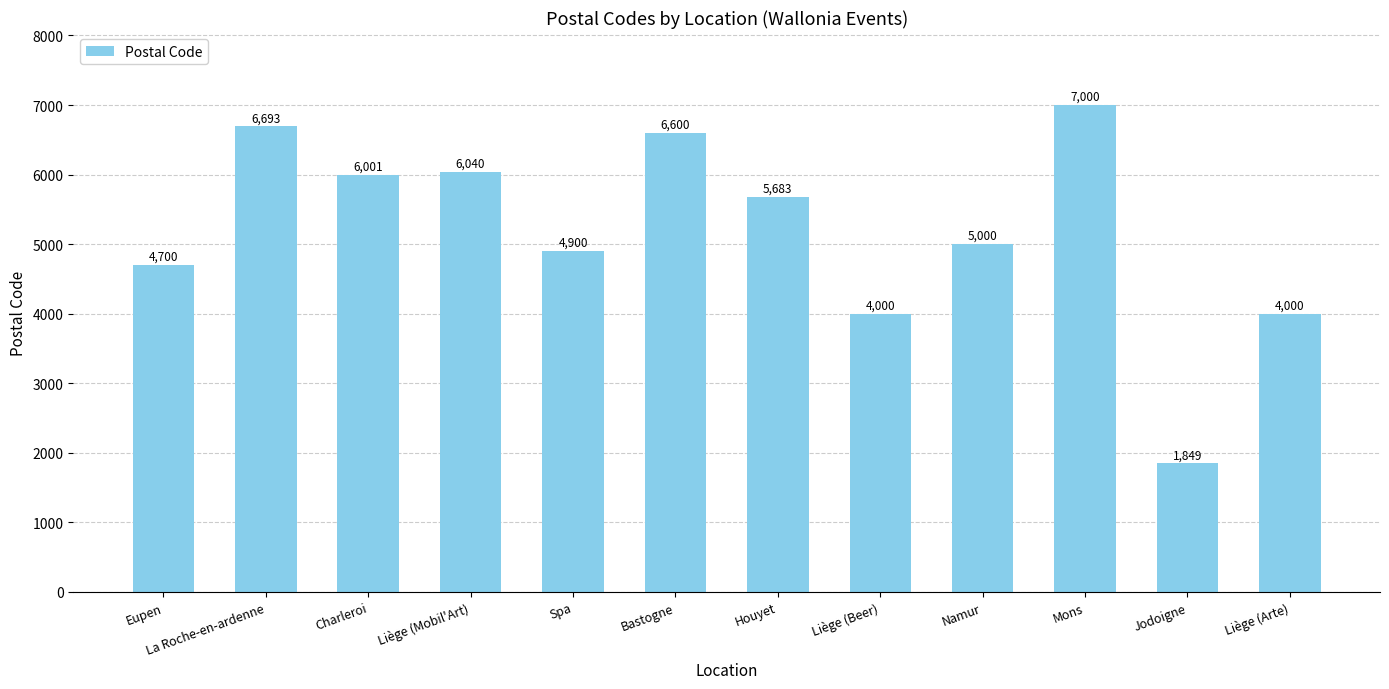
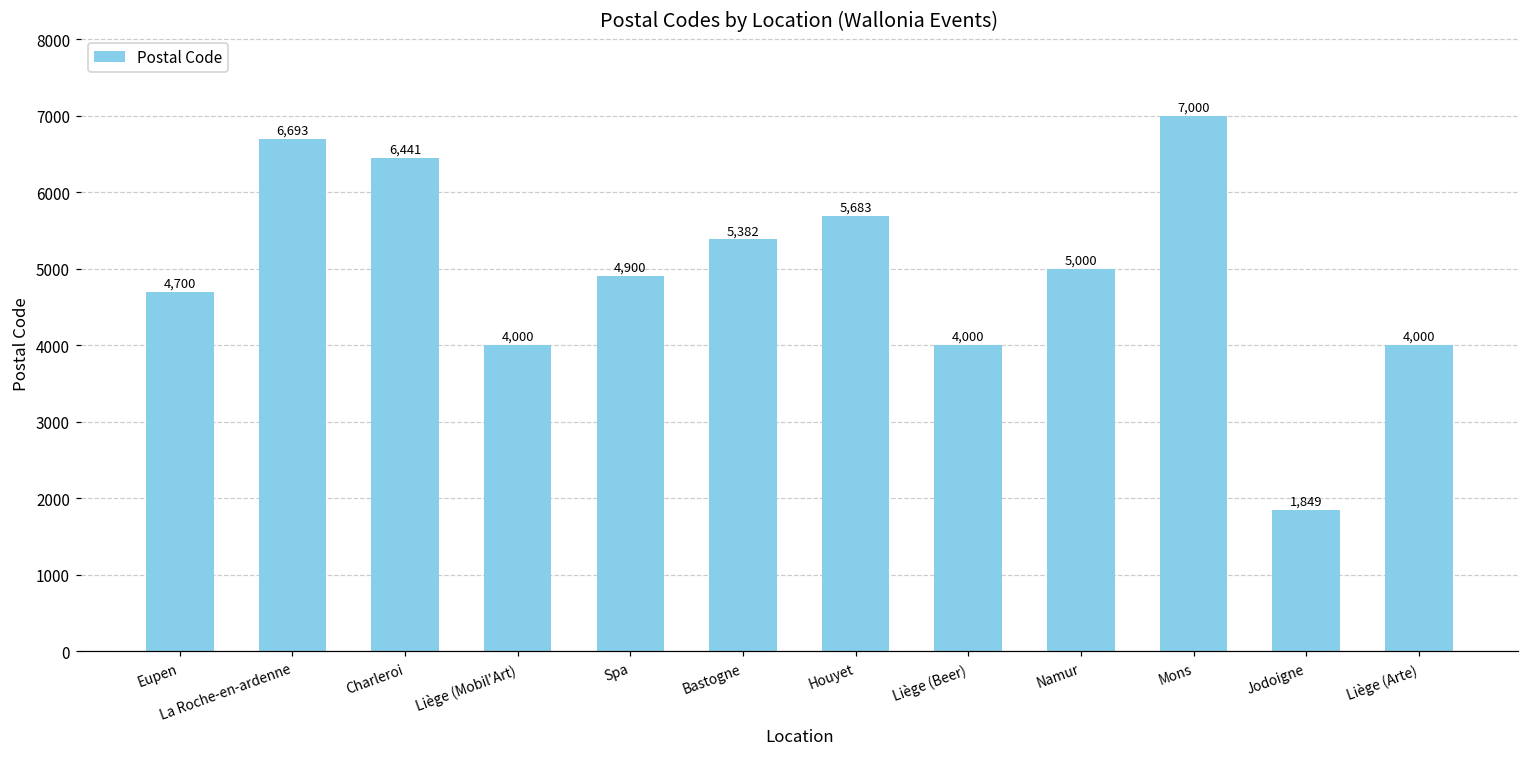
Charleroi: 6,001 -> 6,441
Liège (Mobil'Art): 6,040 -> 4,000
Bastogne: 6,600 -> 5,382
